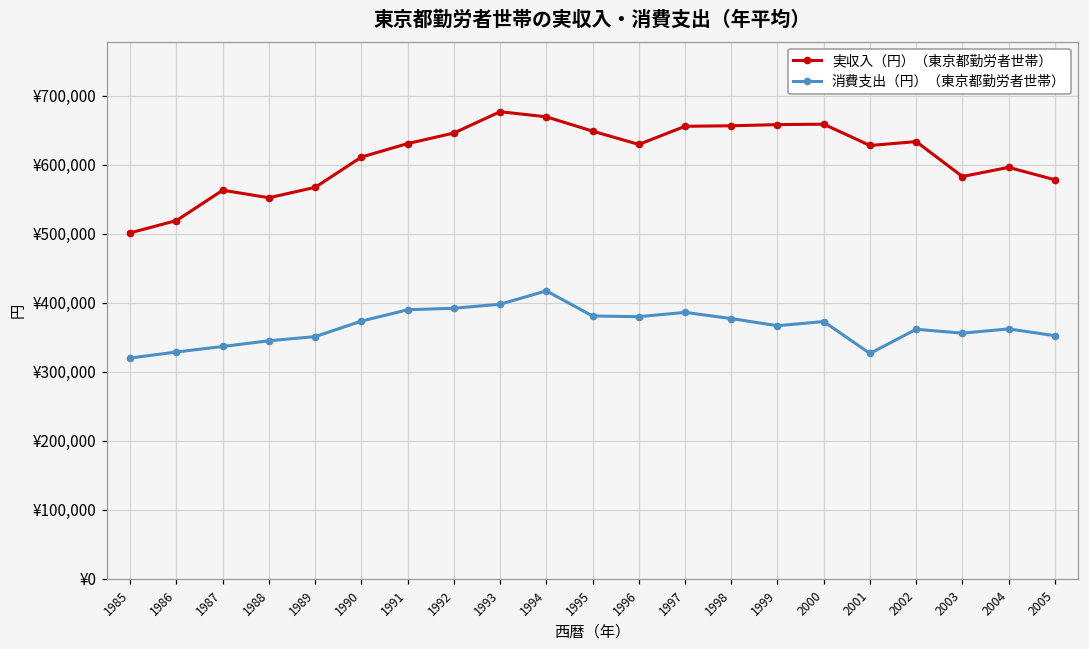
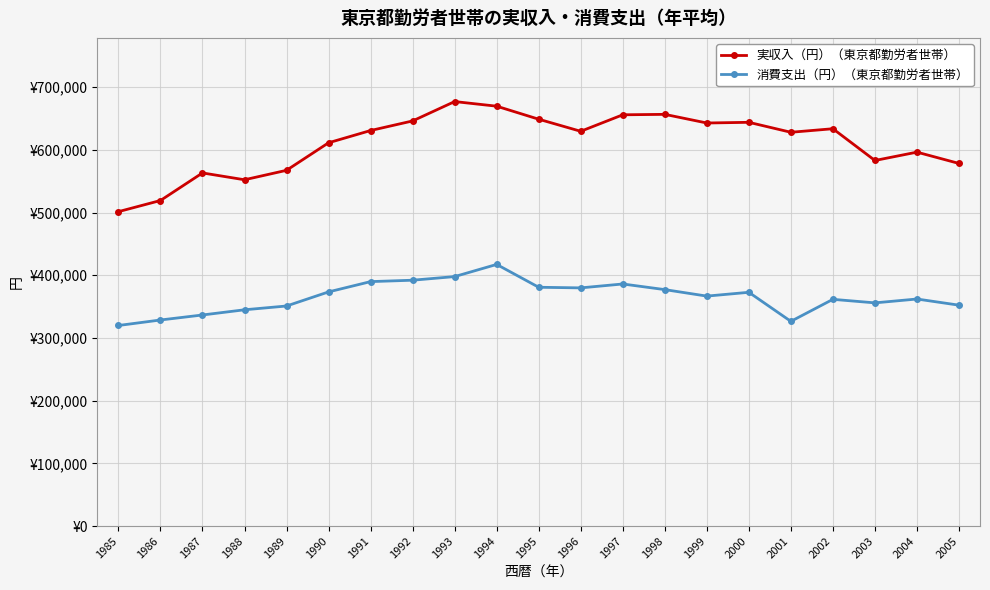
実収入（円）（東京都勤労者世帯）, 1999: ¥660,000 -> ¥640,000
実収入（円）（東京都勤労者世帯）, 2000: ¥660,000 -> ¥640,000
